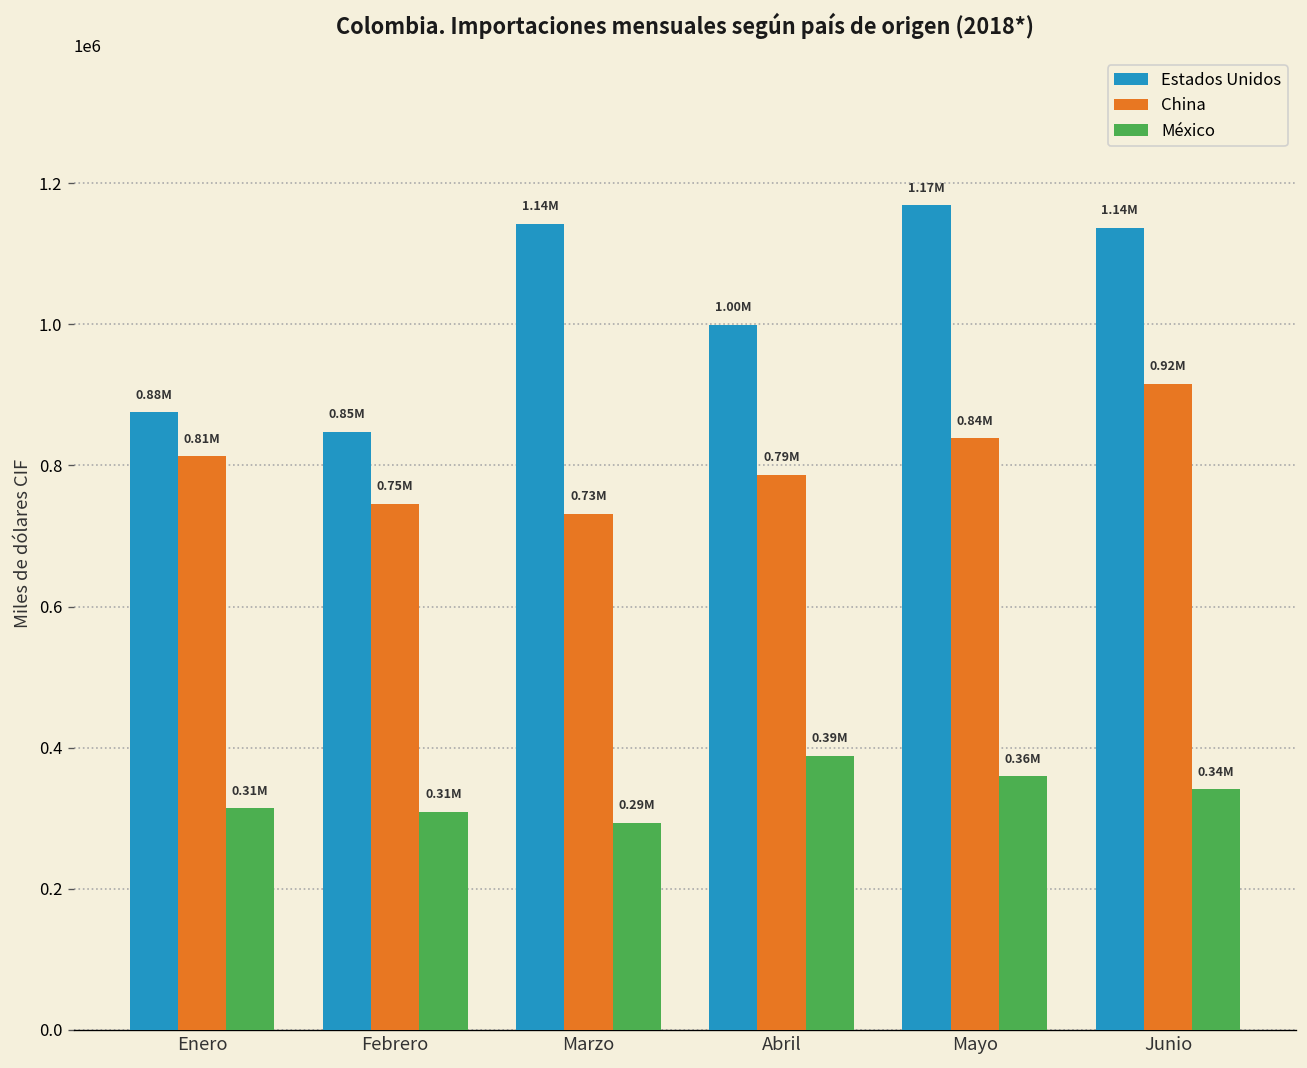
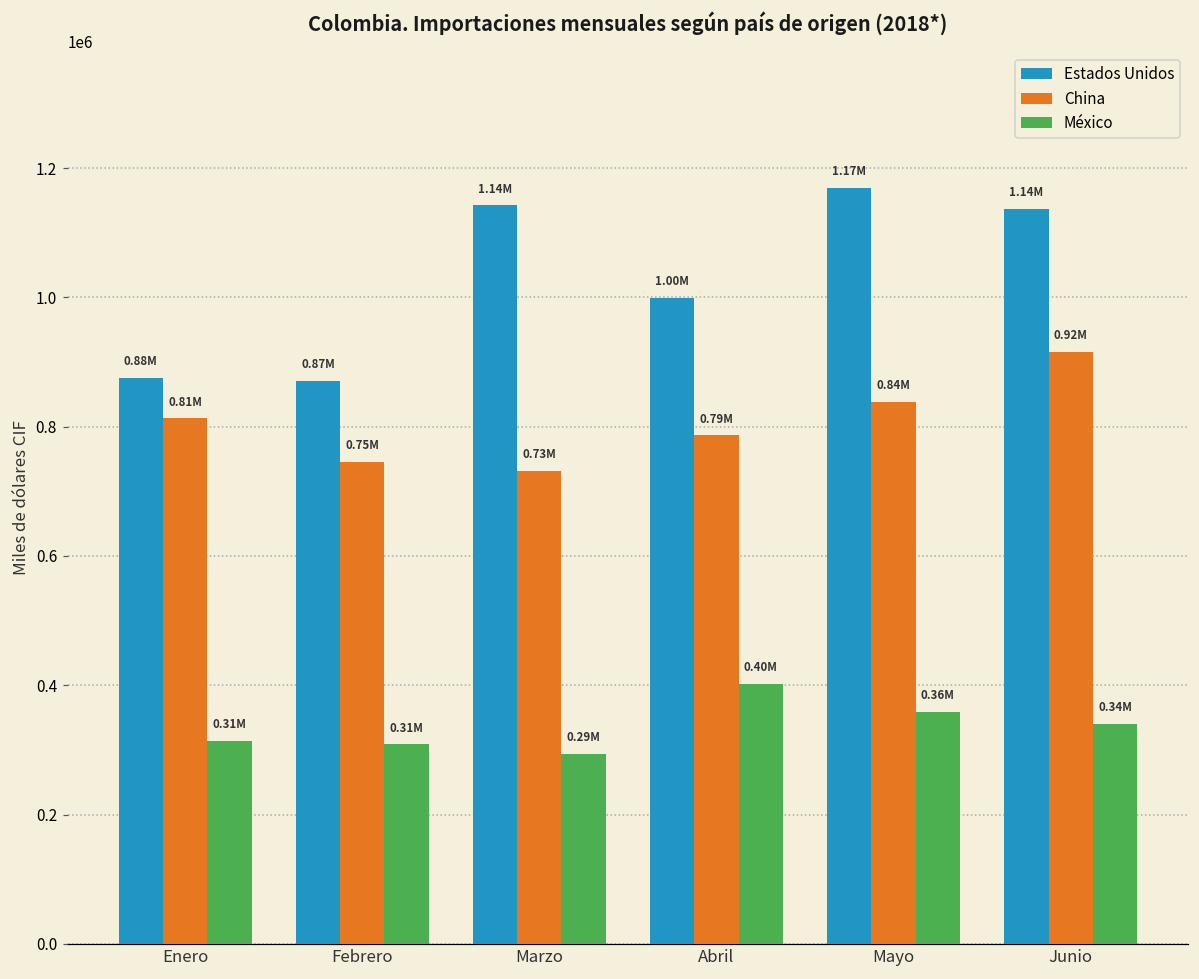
Estados Unidos, Febrero: 0.85M -> 0.87M
México, Abril: 0.39M -> 0.40M
